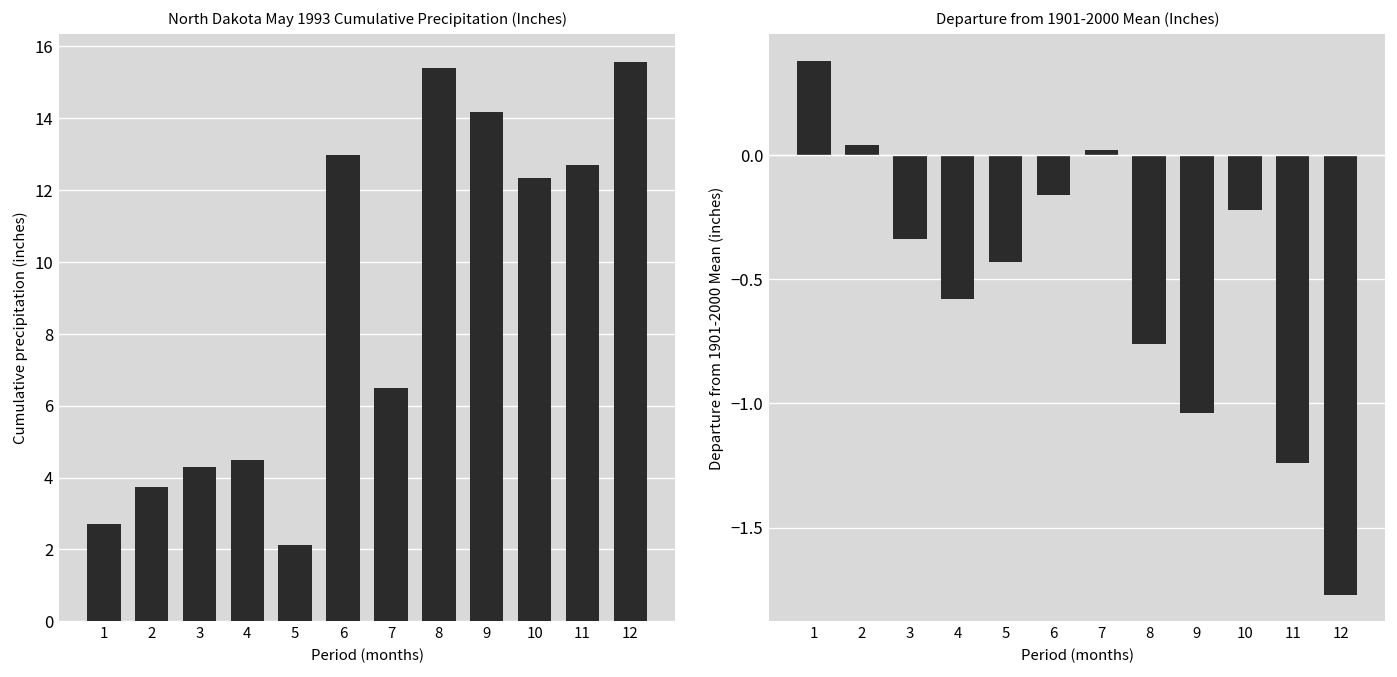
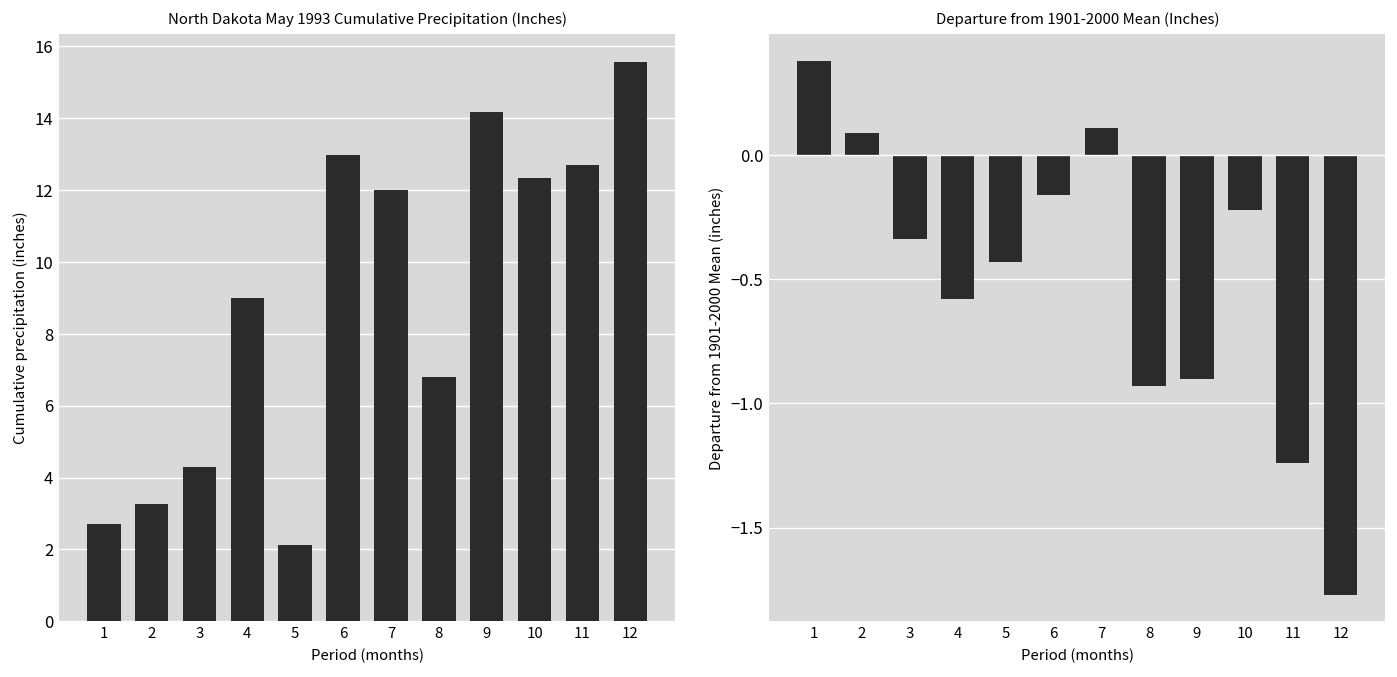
North Dakota May 1993 Cumulative Precipitation (Inches), 2: 3.7 -> 3.3
North Dakota May 1993 Cumulative Precipitation (Inches), 4: 4.5 -> 9.0
North Dakota May 1993 Cumulative Precipitation (Inches), 7: 6.5 -> 12.0
North Dakota May 1993 Cumulative Precipitation (Inches), 8: 15.4 -> 6.8
Departure from 1901-2000 Mean (Inches), 2: 0.04 -> 0.09
Departure from 1901-2000 Mean (Inches), 7: 0.02 -> 0.11
Departure from 1901-2000 Mean (Inches), 8: -0.76 -> -0.93
Departure from 1901-2000 Mean (Inches), 9: -1.04 -> -0.90
